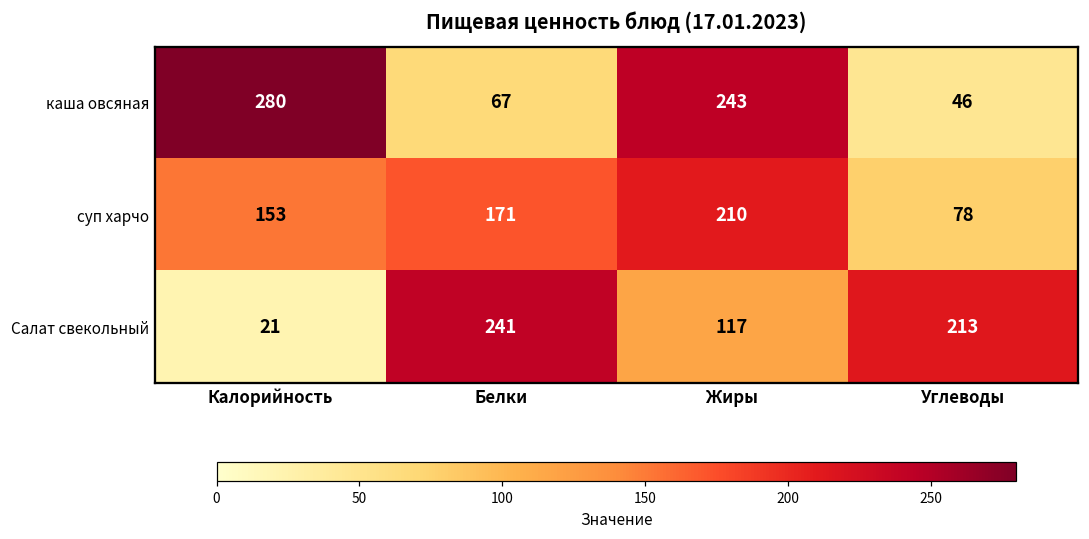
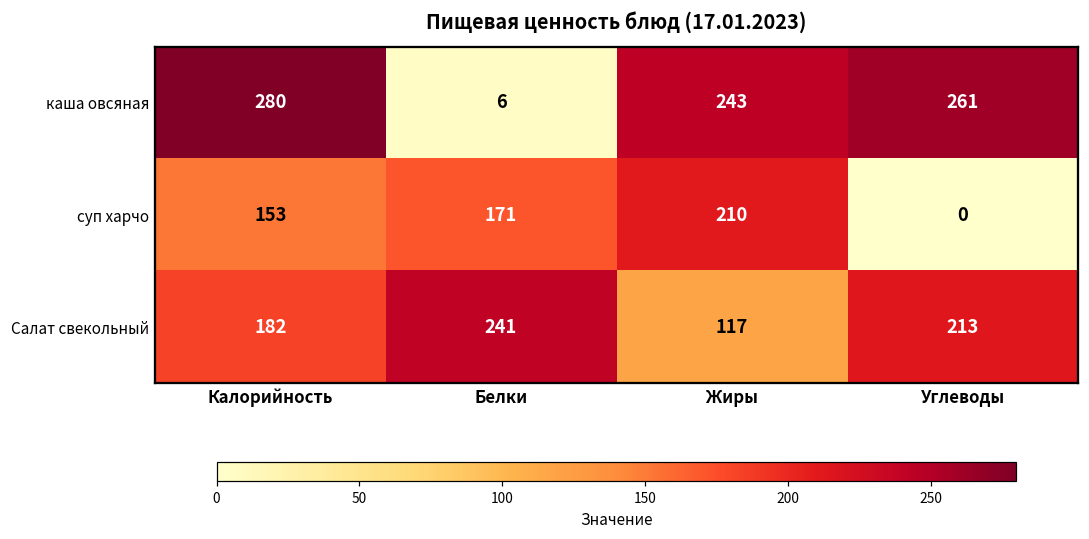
каша овсяная, Белки: 67 -> 6
каша овсяная, Углеводы: 46 -> 261
суп харчо, Углеводы: 78 -> 0
Салат свекольный, Калорийность: 21 -> 182
